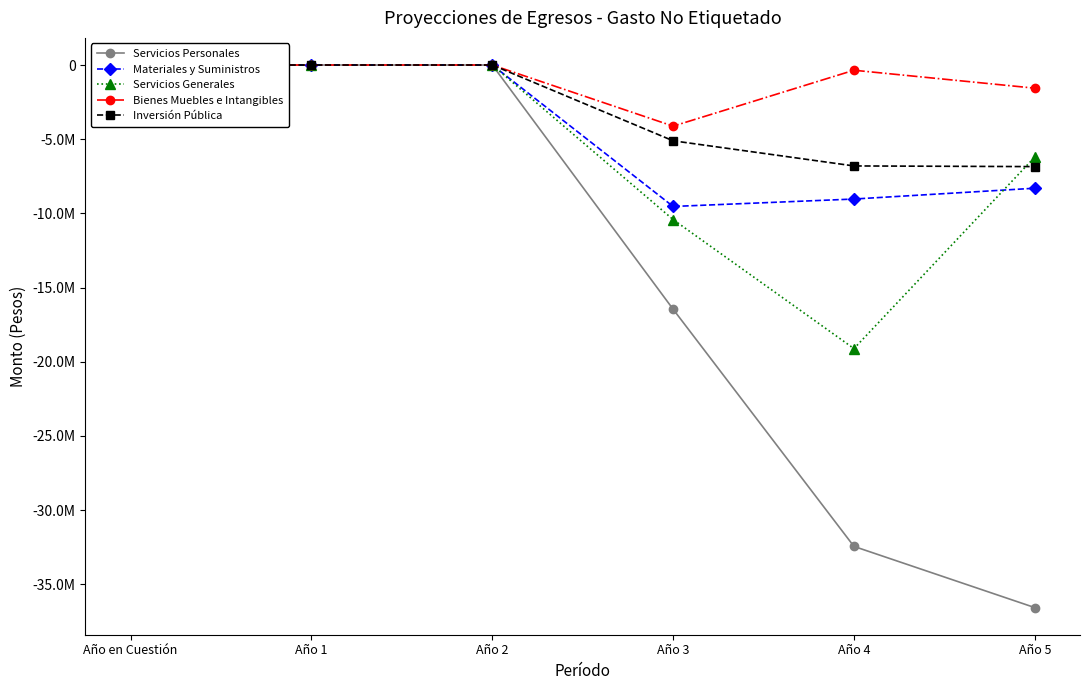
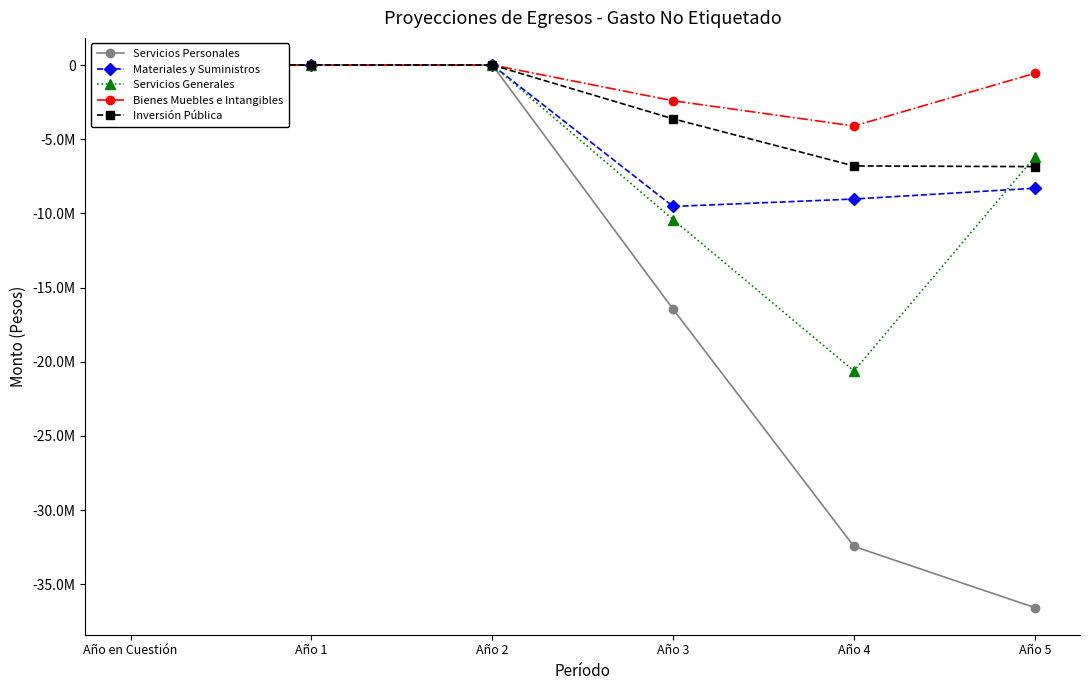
Bienes Muebles e Intangibles, Año 3: -4100000 -> -2400000
Inversión Pública, Año 3: -5100000 -> -3600000
Servicios Generales, Año 4: -19100000 -> -20600000
Bienes Muebles e Intangibles, Año 4: -400000 -> -4100000
Bienes Muebles e Intangibles, Año 5: -1600000 -> -600000
